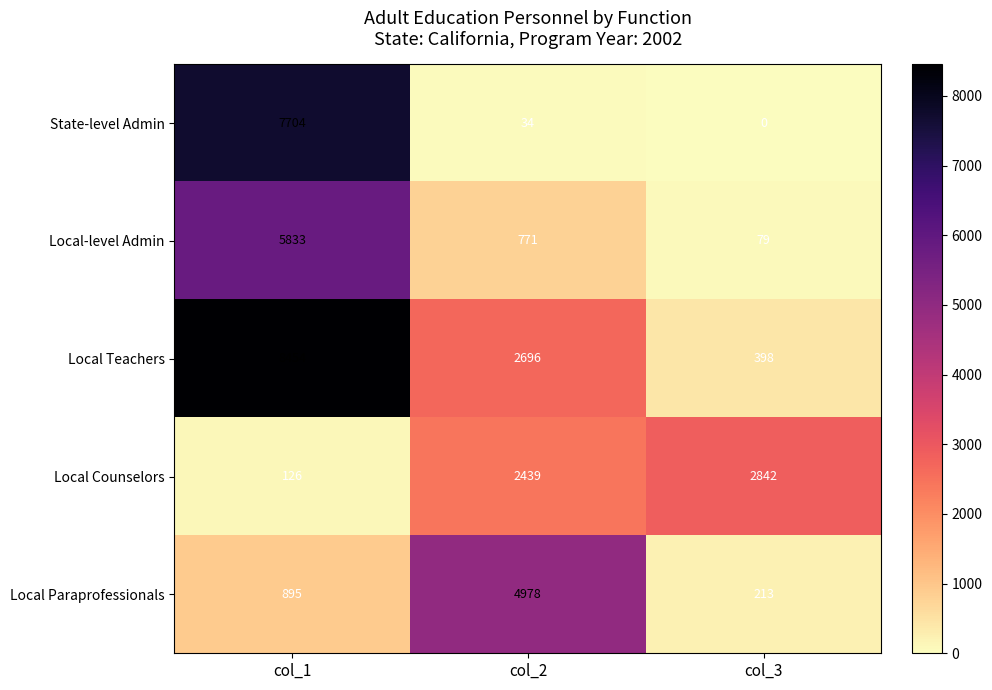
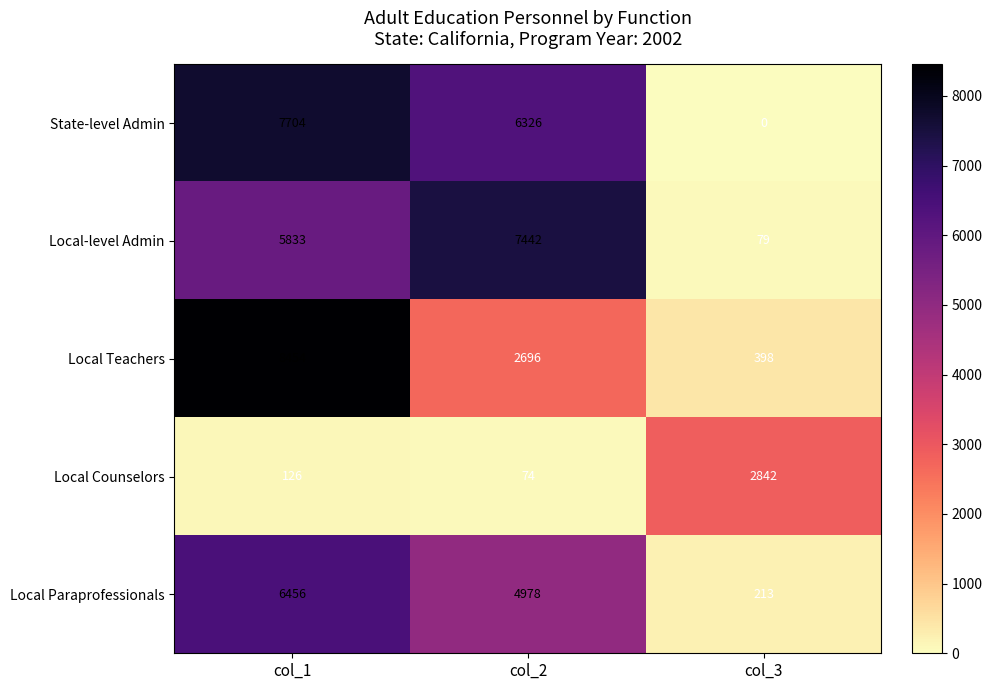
State-level Admin, col_2: 34 -> 6326
Local-level Admin, col_2: 771 -> 7442
Local Counselors, col_2: 2439 -> 74
Local Paraprofessionals, col_1: 895 -> 6456
